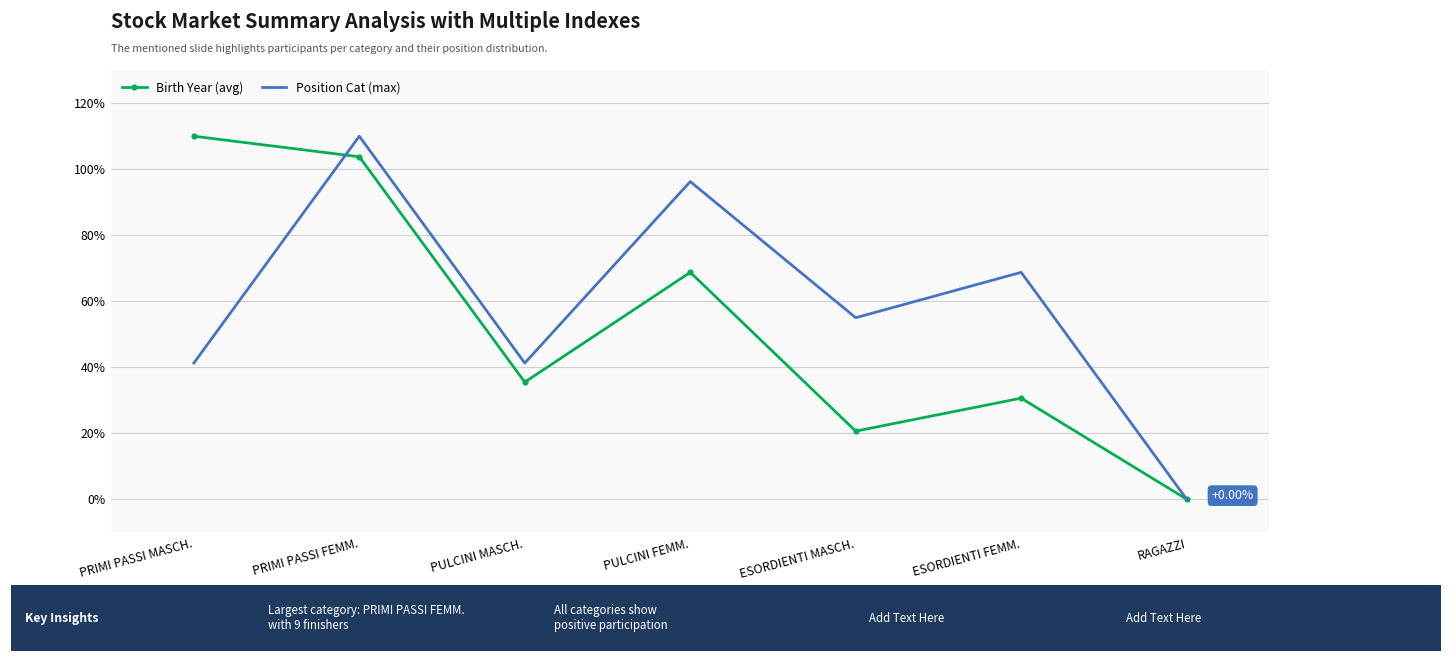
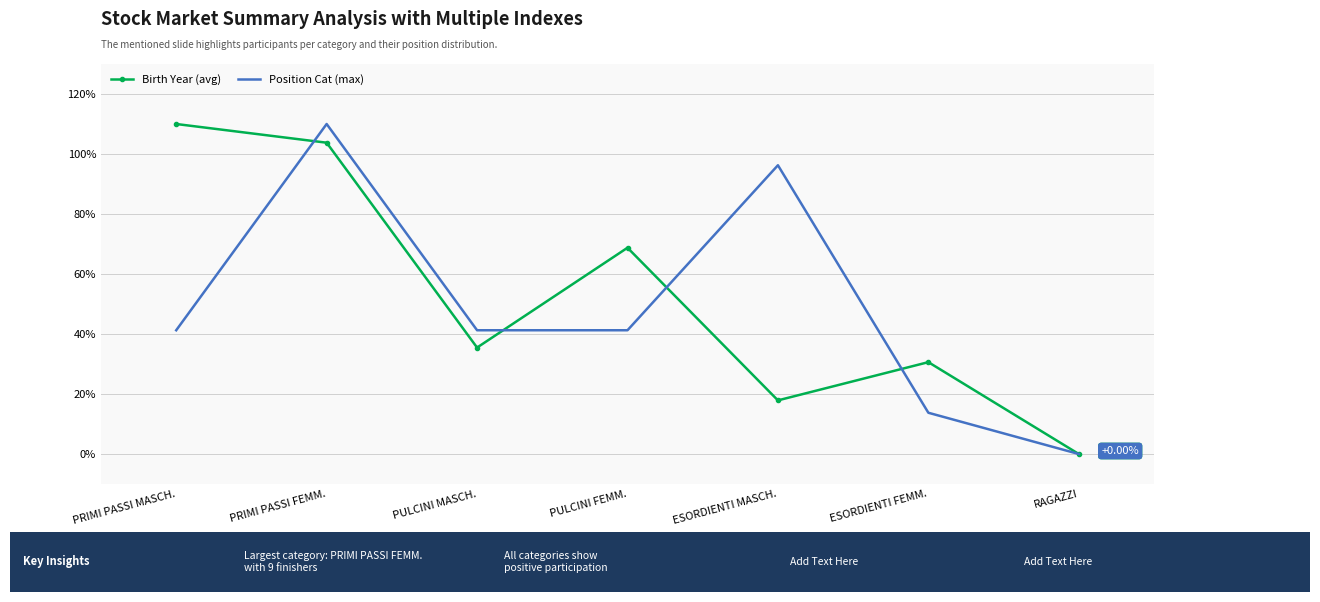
Position Cat (max), PULCINI FEMM.: 96% -> 41%
Birth Year (avg), ESORDIENTI MASCH.: 21% -> 18%
Position Cat (max), ESORDIENTI MASCH.: 55% -> 96%
Position Cat (max), ESORDIENTI FEMM.: 69% -> 14%
